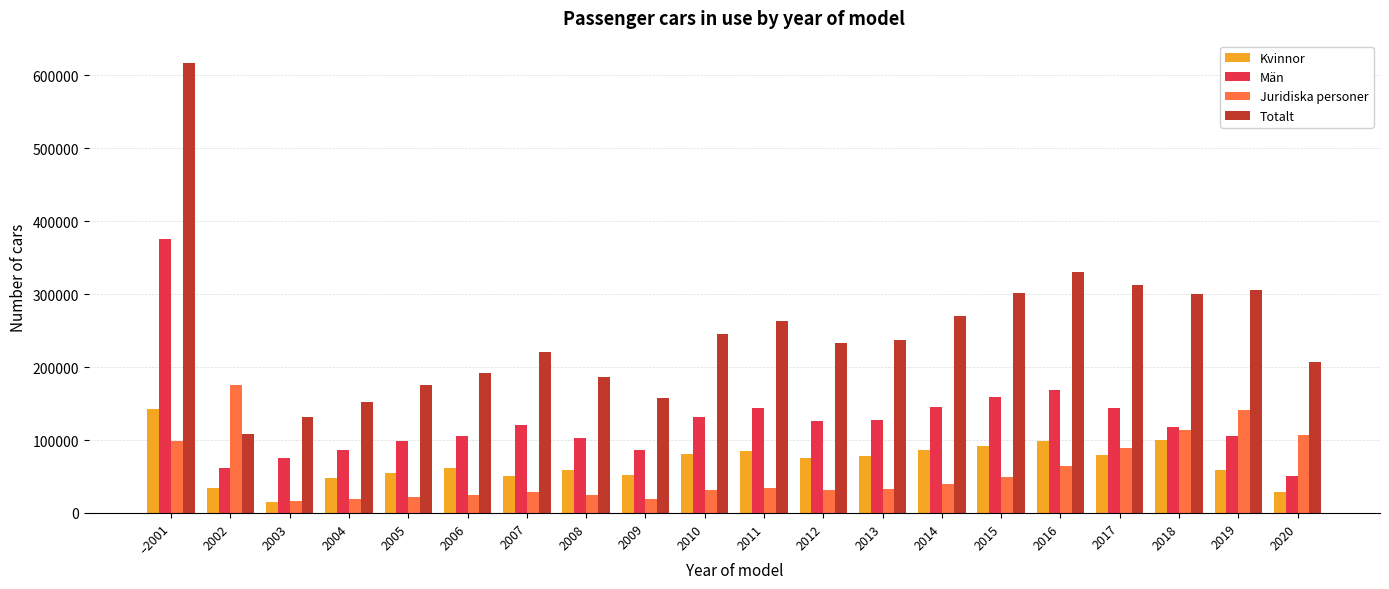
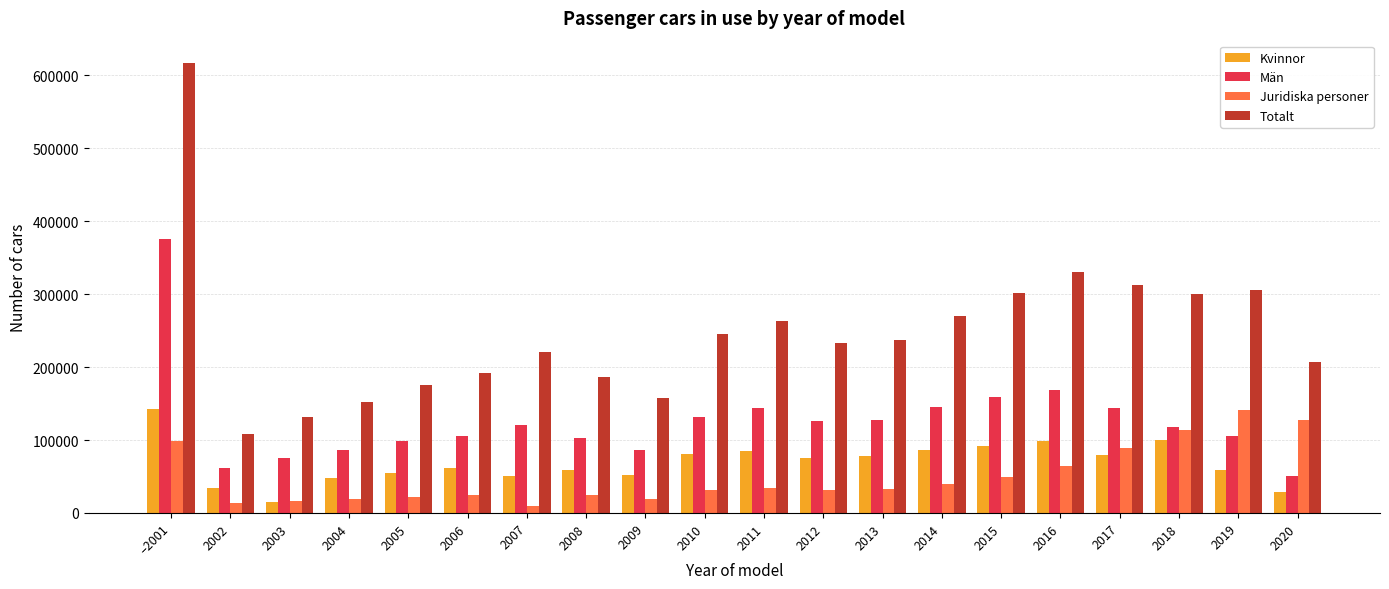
Juridiska personer, 2002: 180000 -> 10000
Juridiska personer, 2007: 30000 -> 10000
Juridiska personer, 2020: 110000 -> 130000
